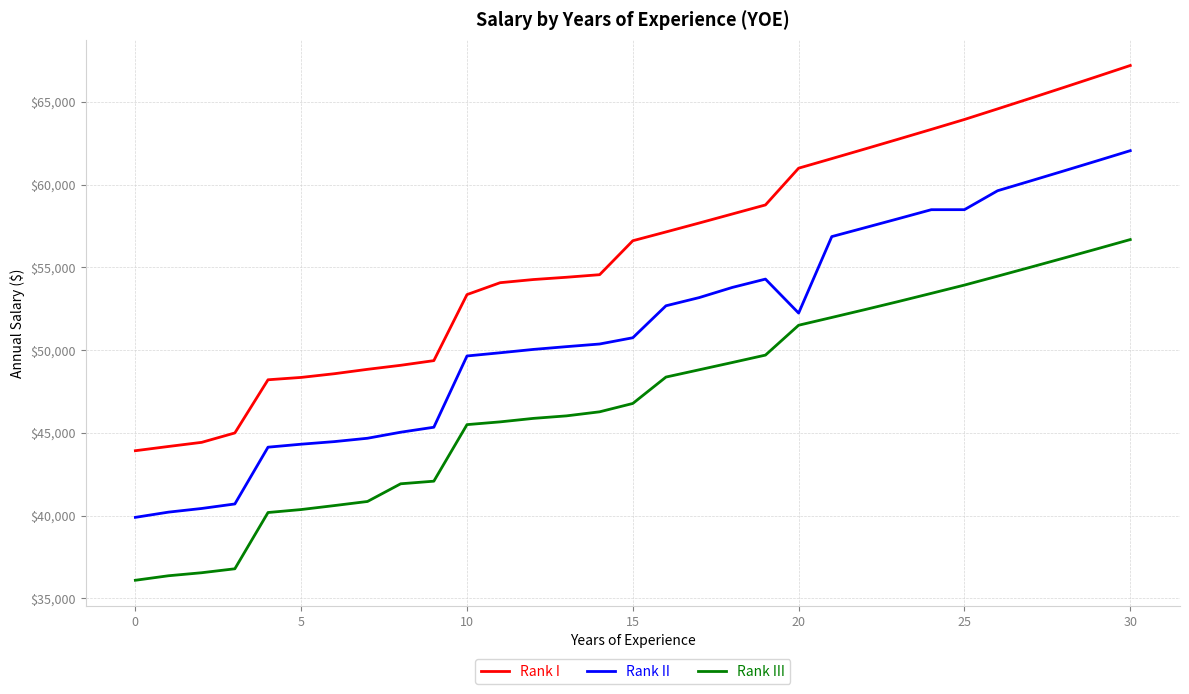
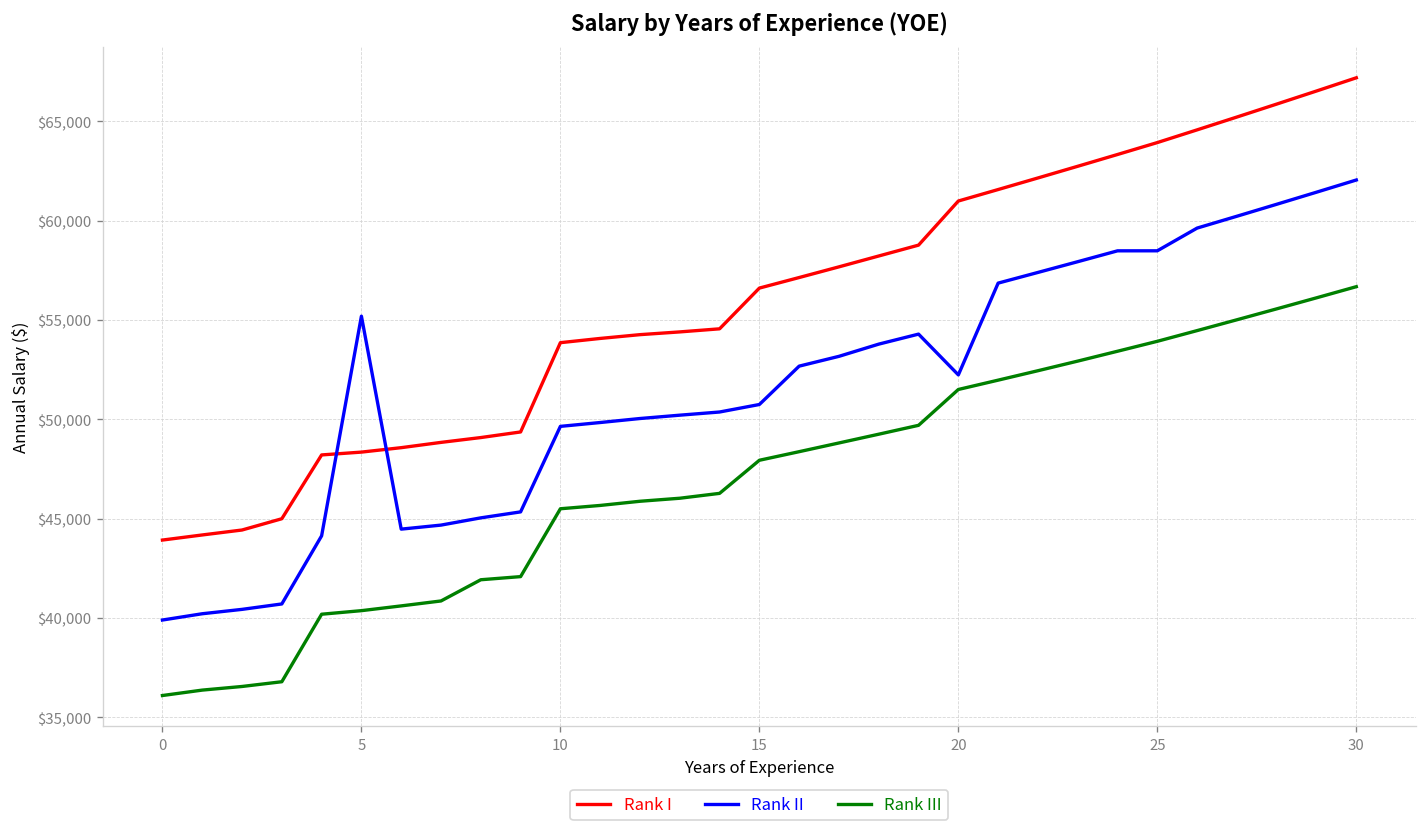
Rank II, 5: $44,300 -> $55,200
Rank I, 10: $53,400 -> $53,900
Rank III, 15: $46,800 -> $47,900
